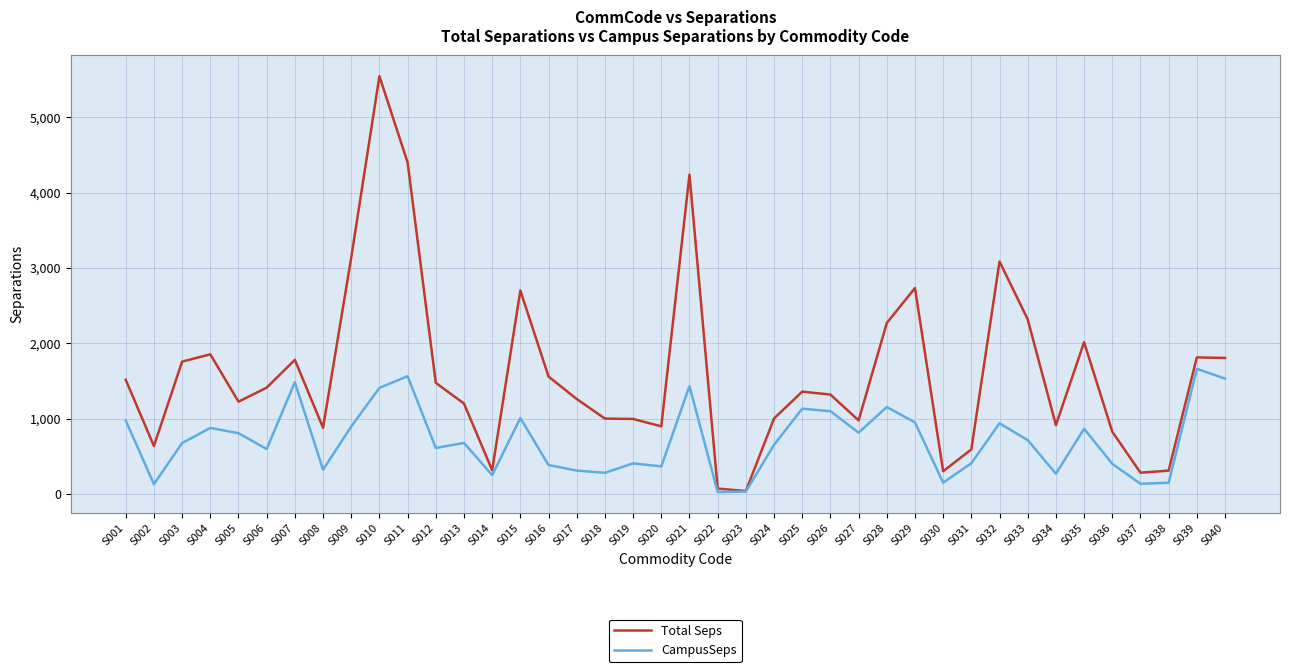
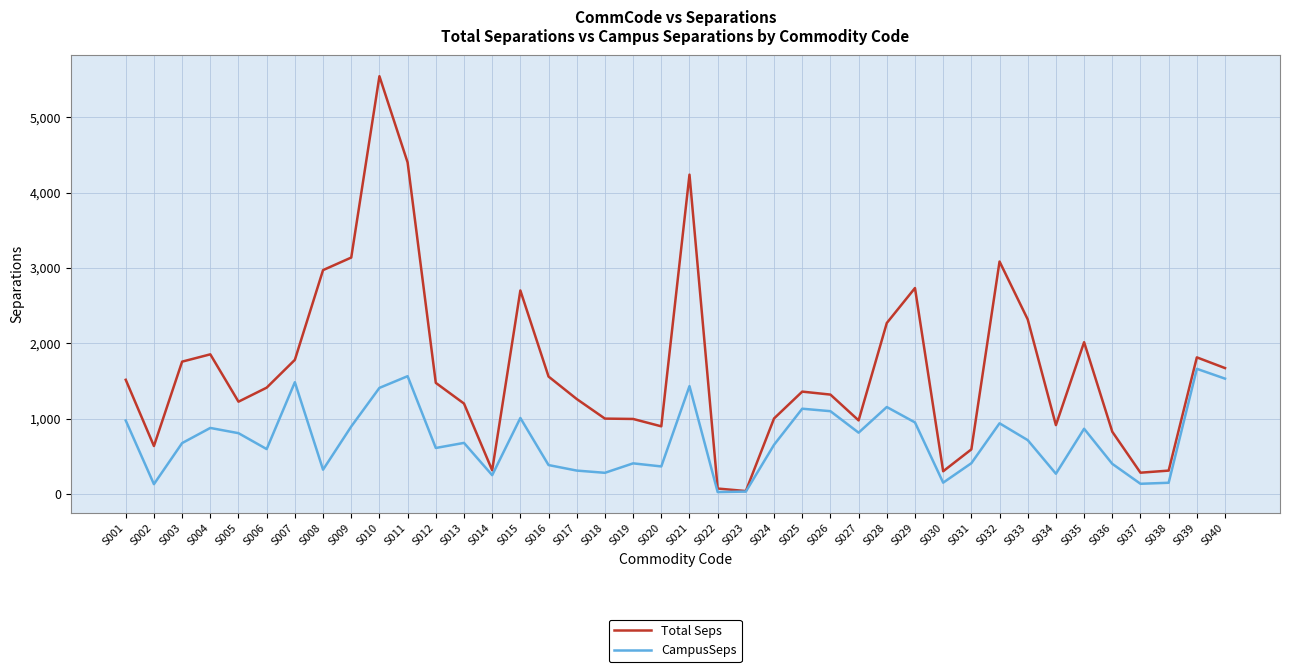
Total Seps, S008: 900 -> 3,000
Total Seps, S040: 1,800 -> 1,700
